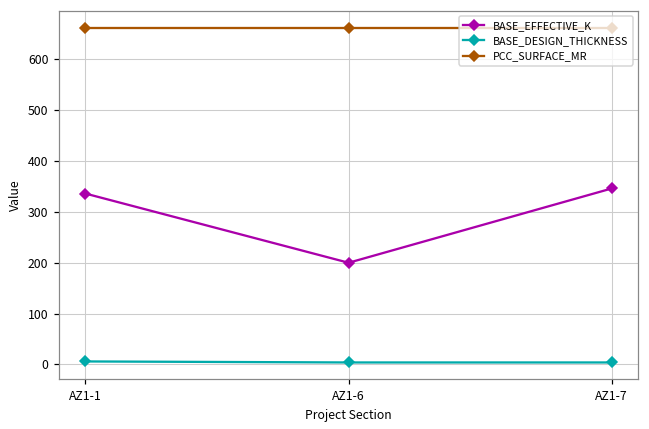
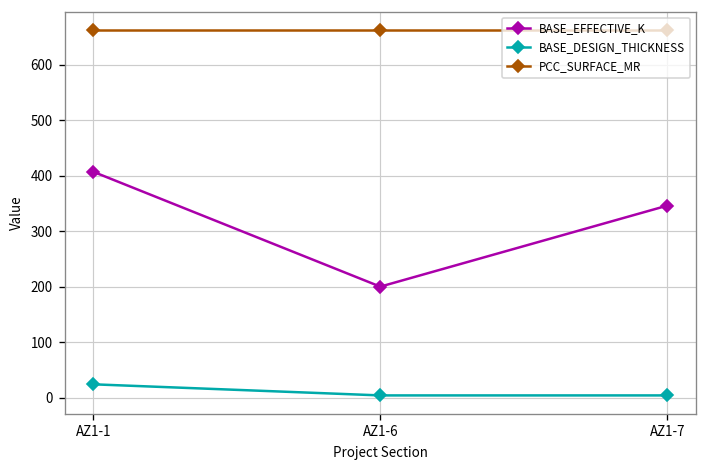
BASE_EFFECTIVE_K, AZ1-1: 340 -> 410
BASE_DESIGN_THICKNESS, AZ1-1: 10 -> 20
